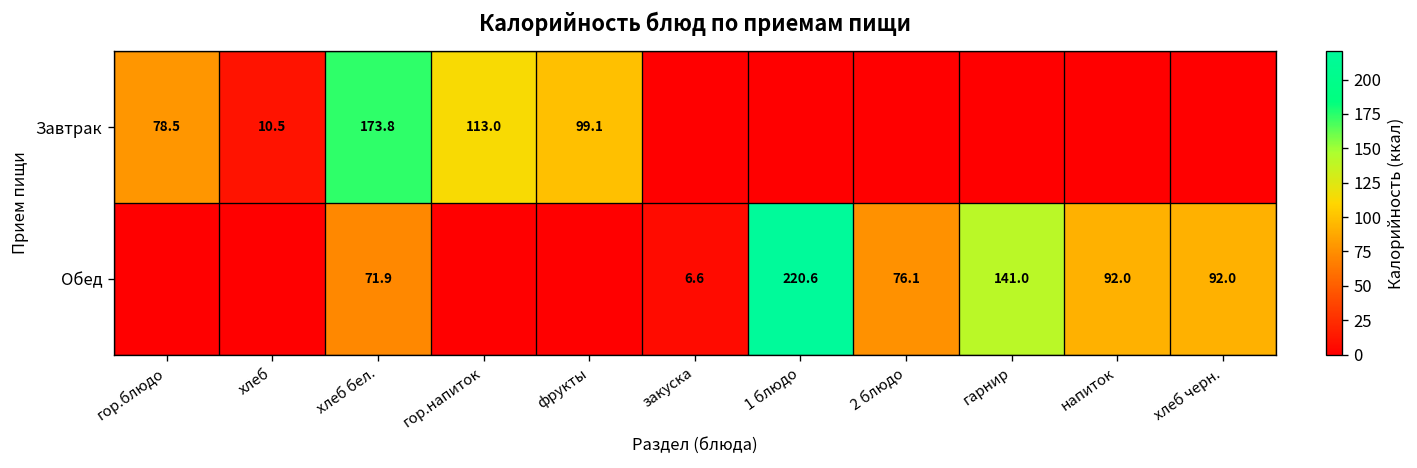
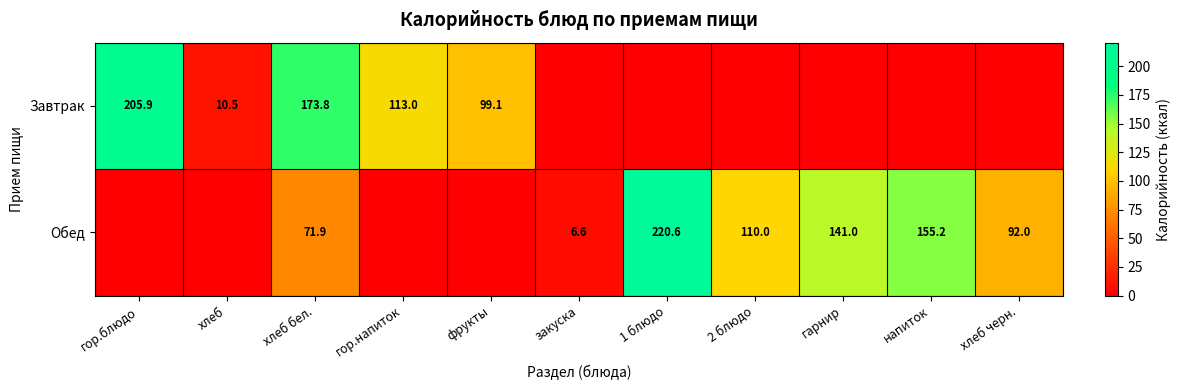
Завтрак, гор.блюдо: 78.5 -> 205.9
Обед, 2 блюдо: 76.1 -> 110.0
Обед, напиток: 92.0 -> 155.2
